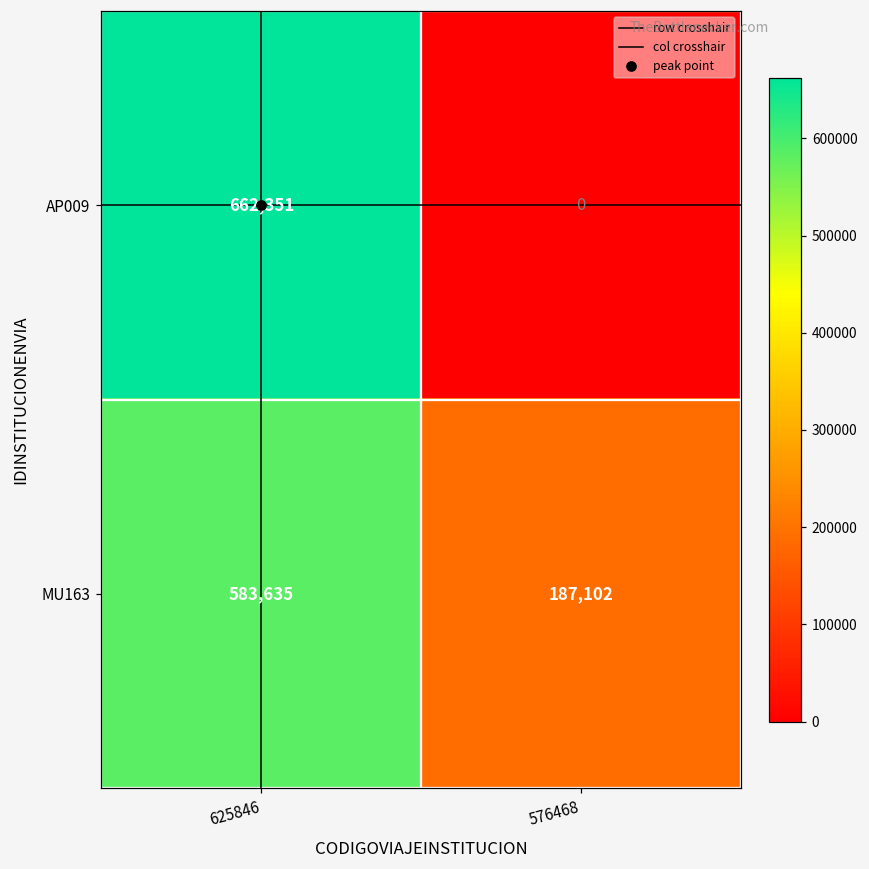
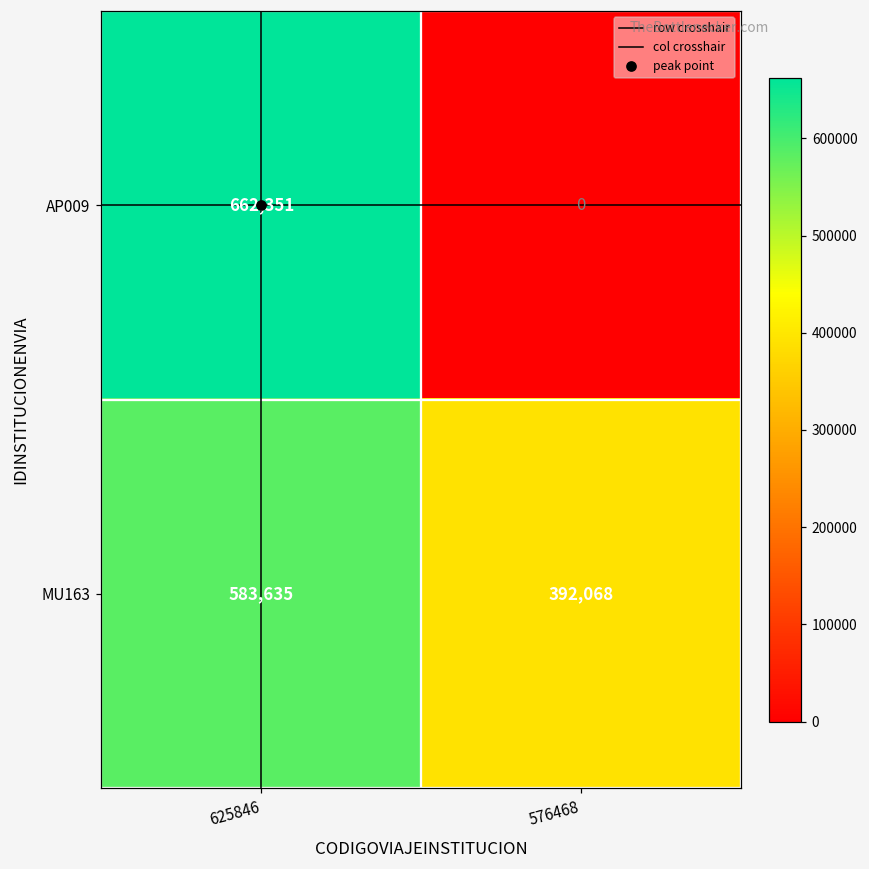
MU163, 576468: 187,102 -> 392,068
